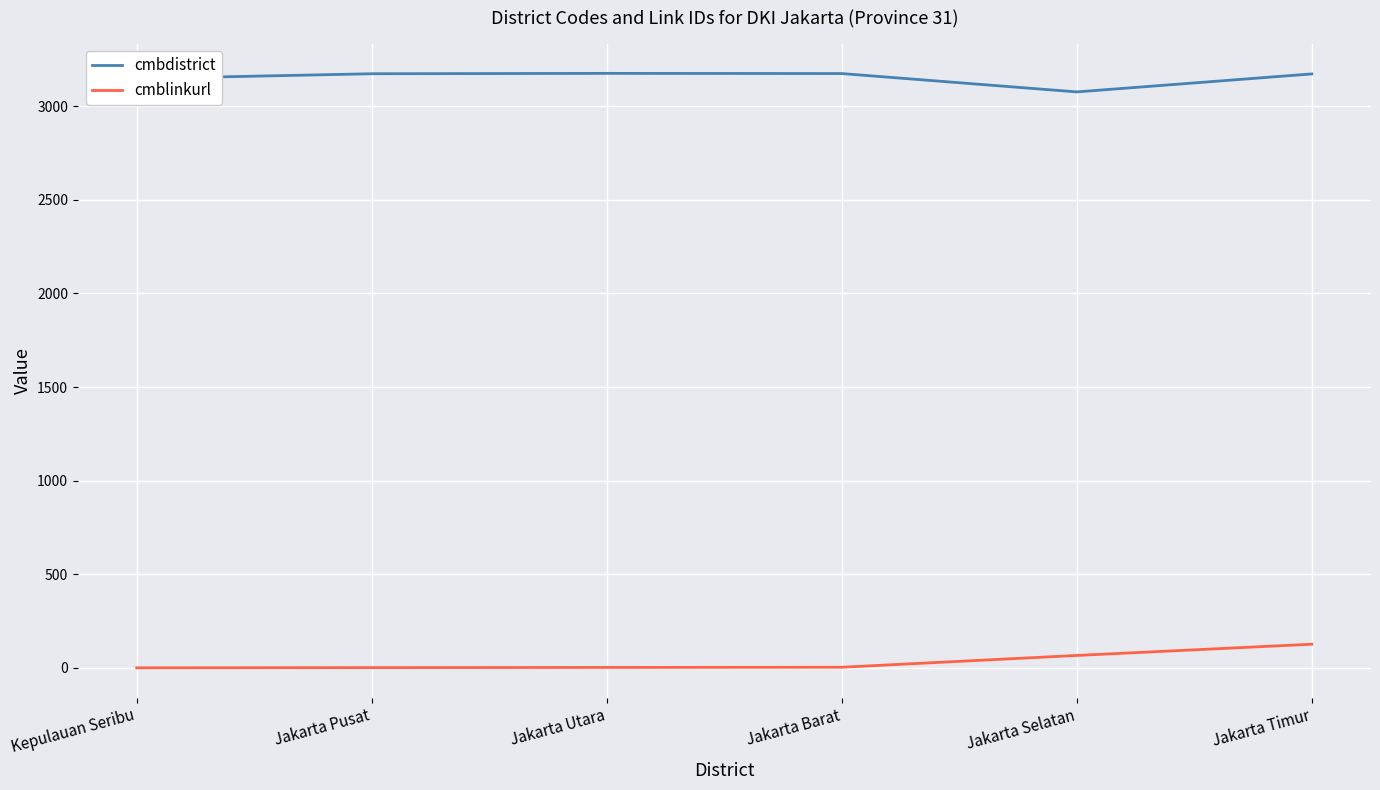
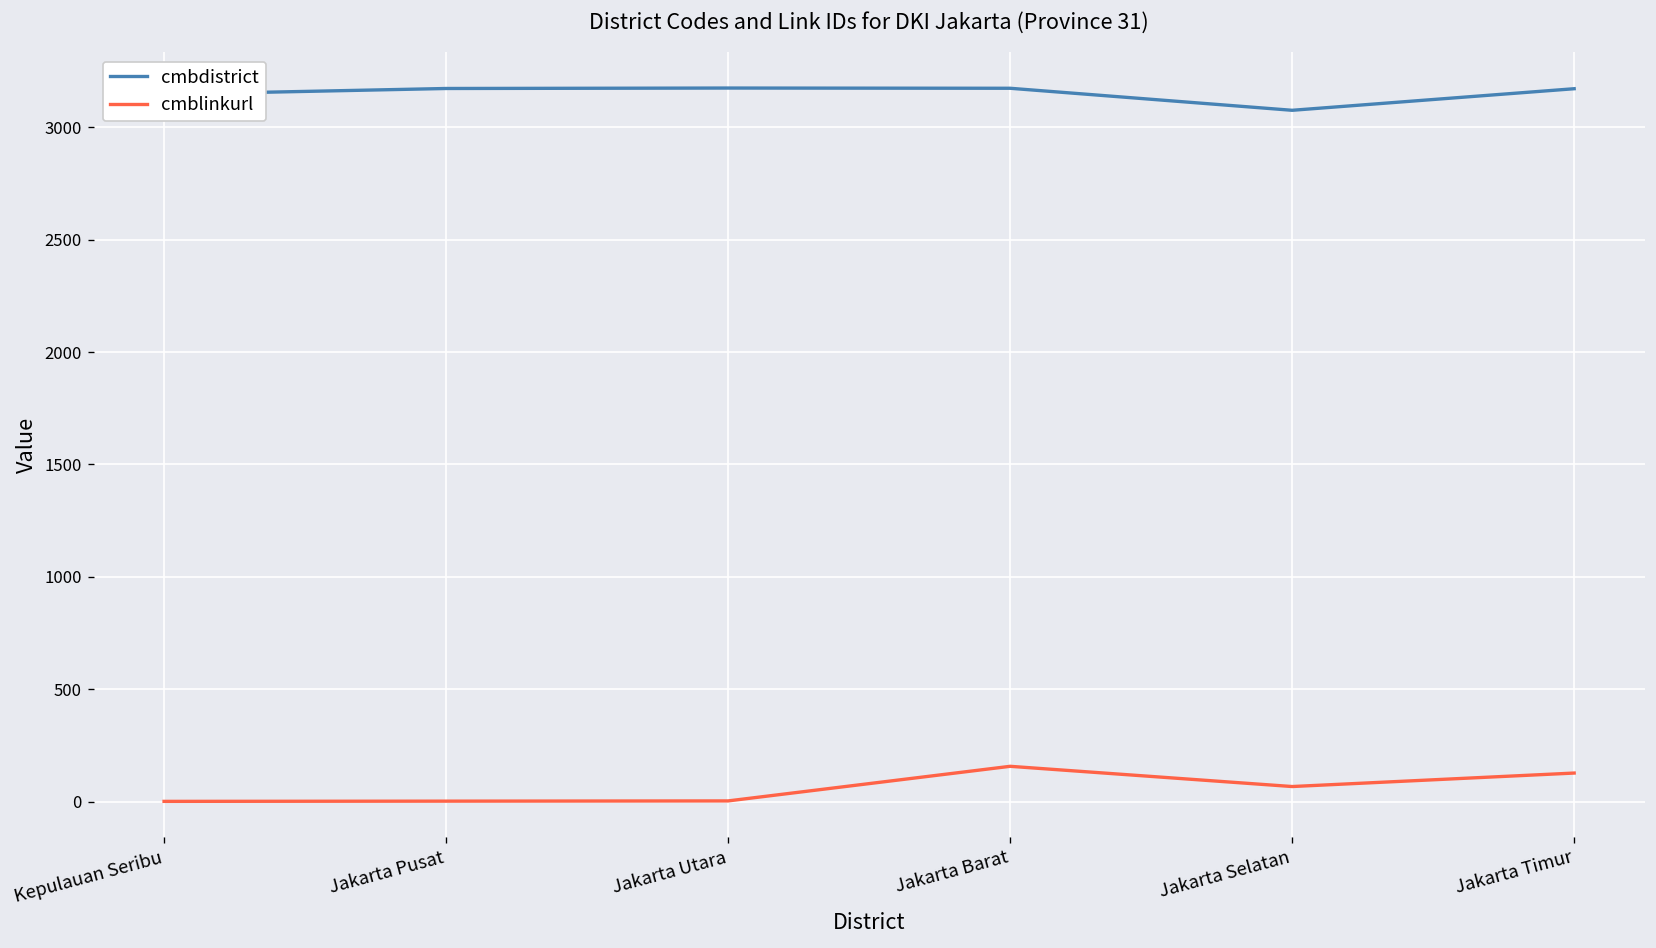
cmblinkurl, Jakarta Barat: 0 -> 160
